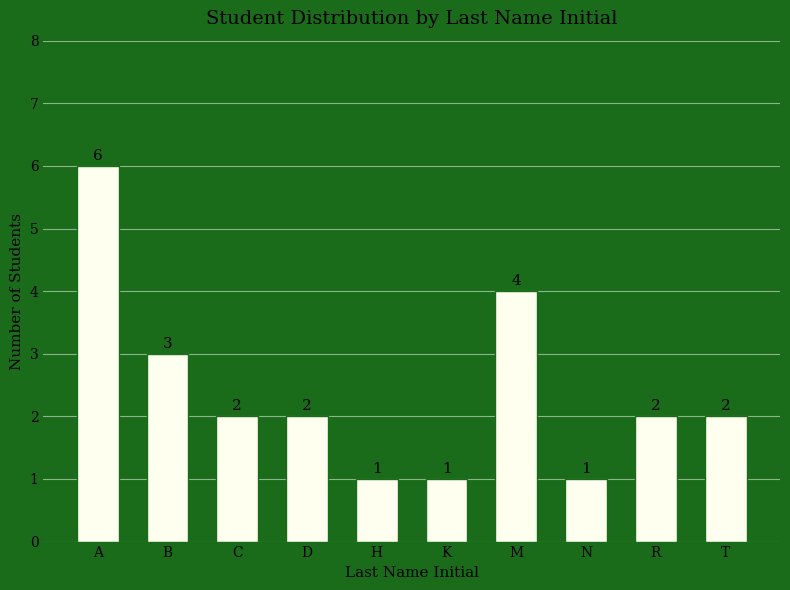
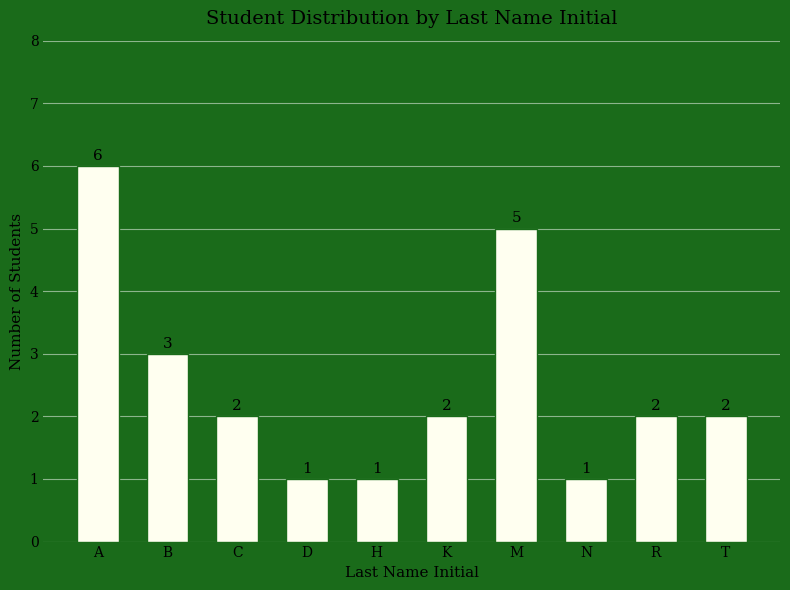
D: 2 -> 1
K: 1 -> 2
M: 4 -> 5
